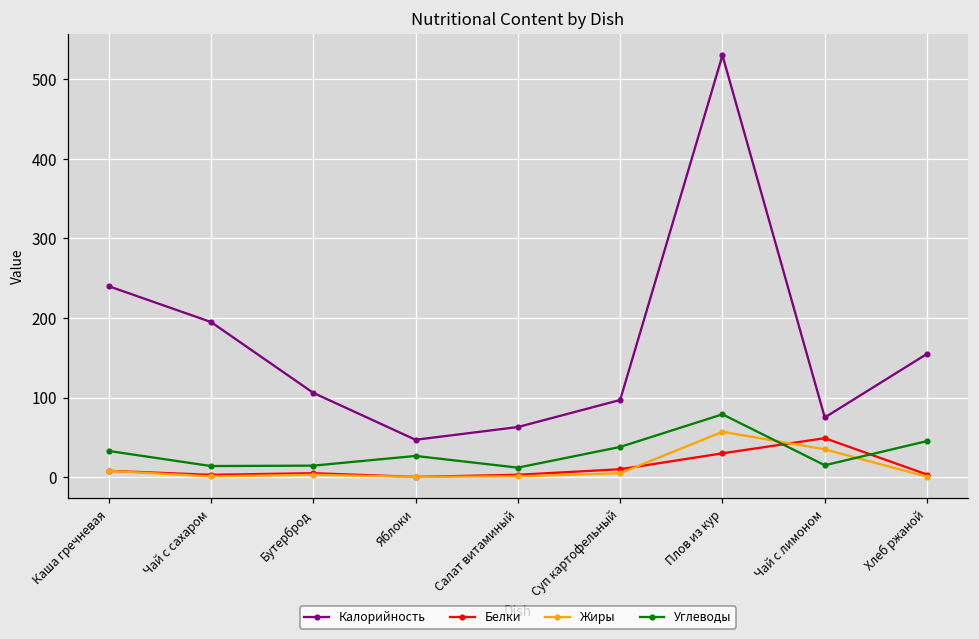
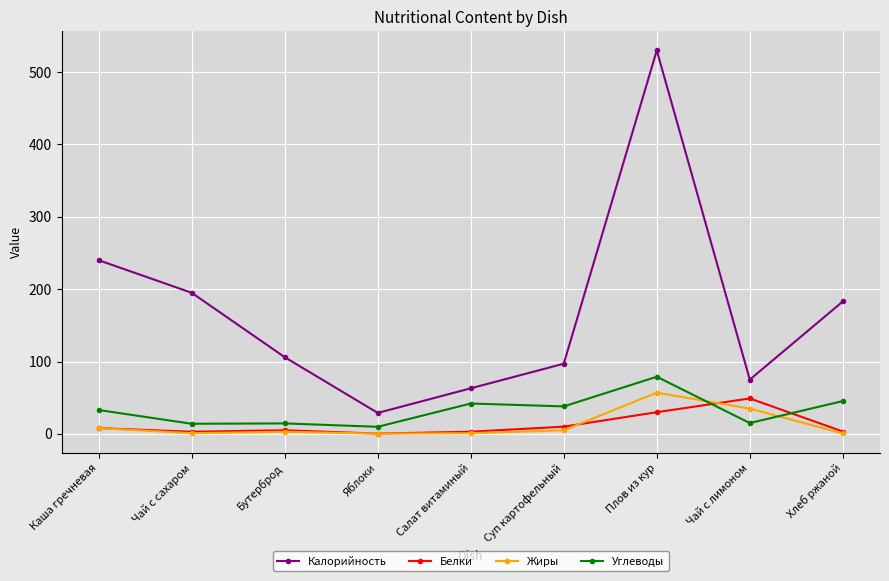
Калорийность, Яблоки: 50 -> 30
Углеводы, Яблоки: 30 -> 10
Углеводы, Салат витаминый: 10 -> 40
Калорийность, Хлеб ржаной: 160 -> 180
